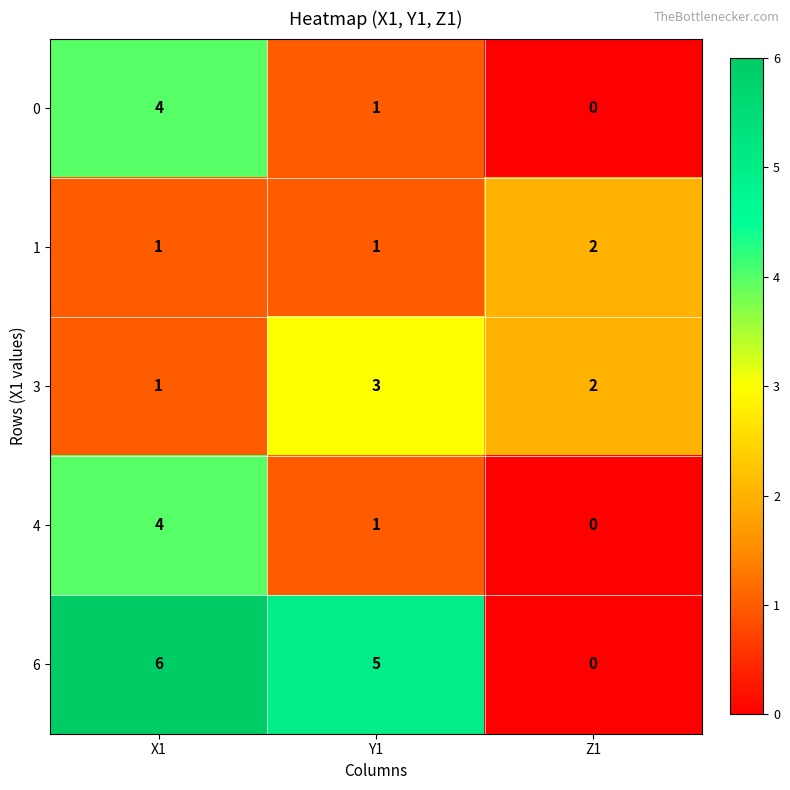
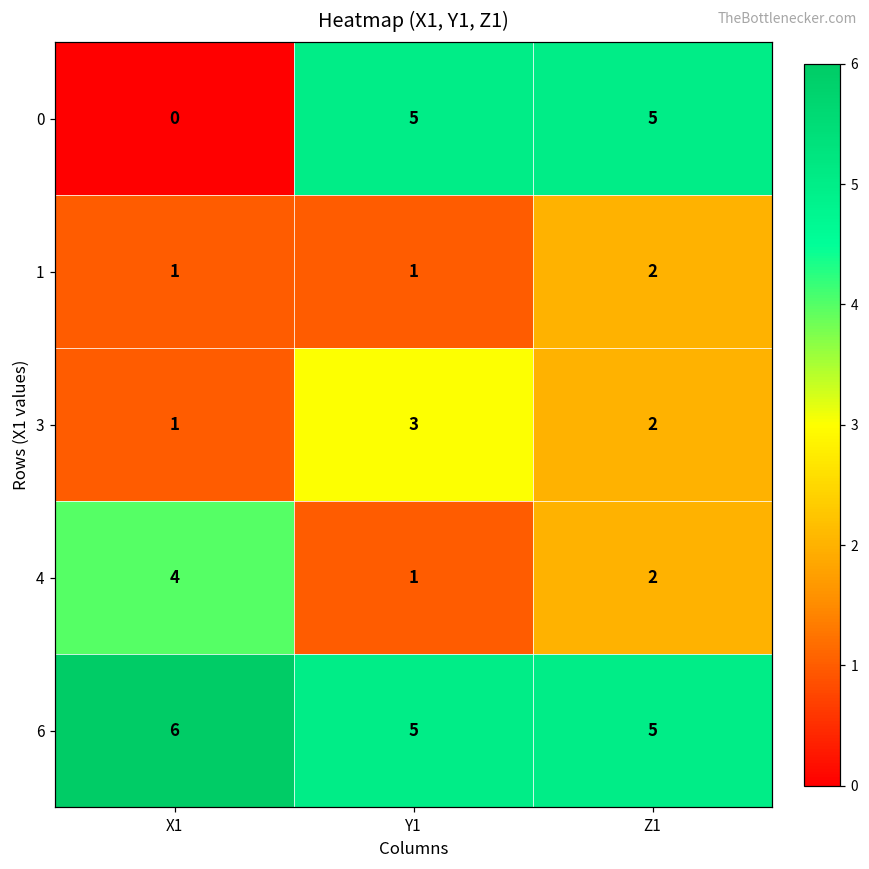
0, X1: 4 -> 0
0, Y1: 1 -> 5
0, Z1: 0 -> 5
4, Z1: 0 -> 2
6, Z1: 0 -> 5
